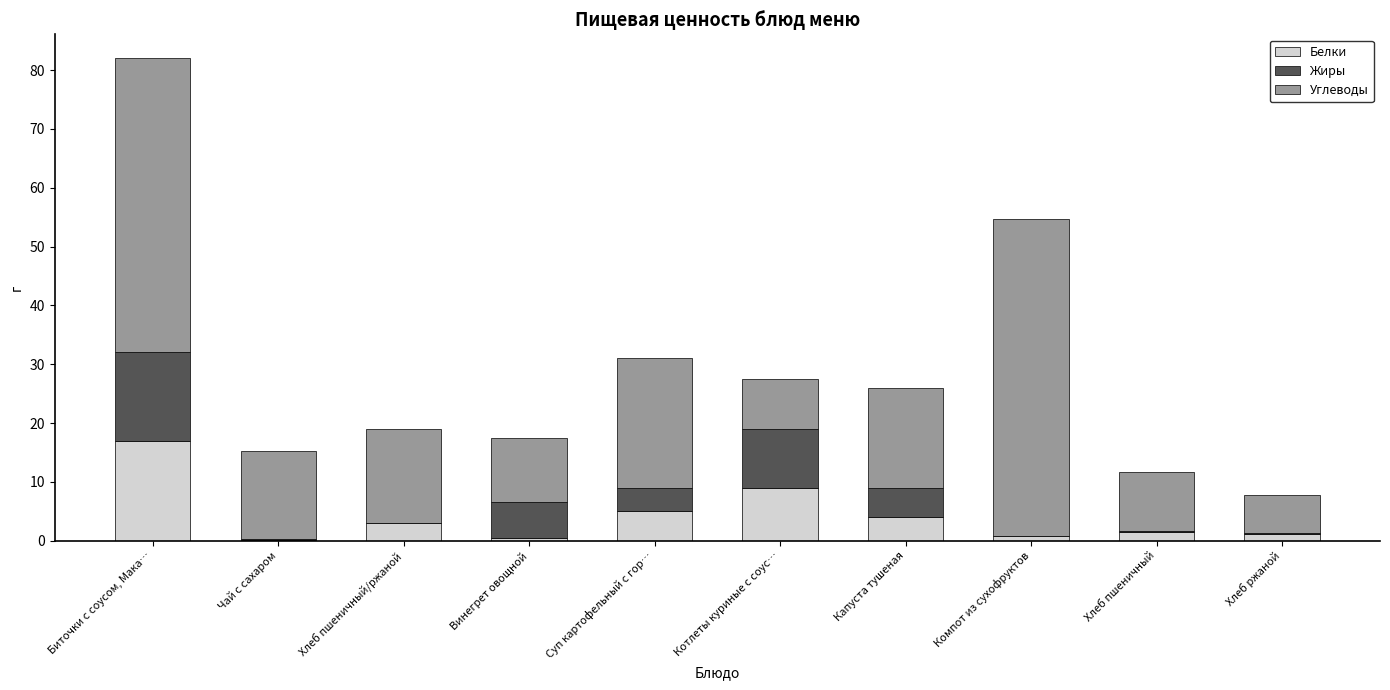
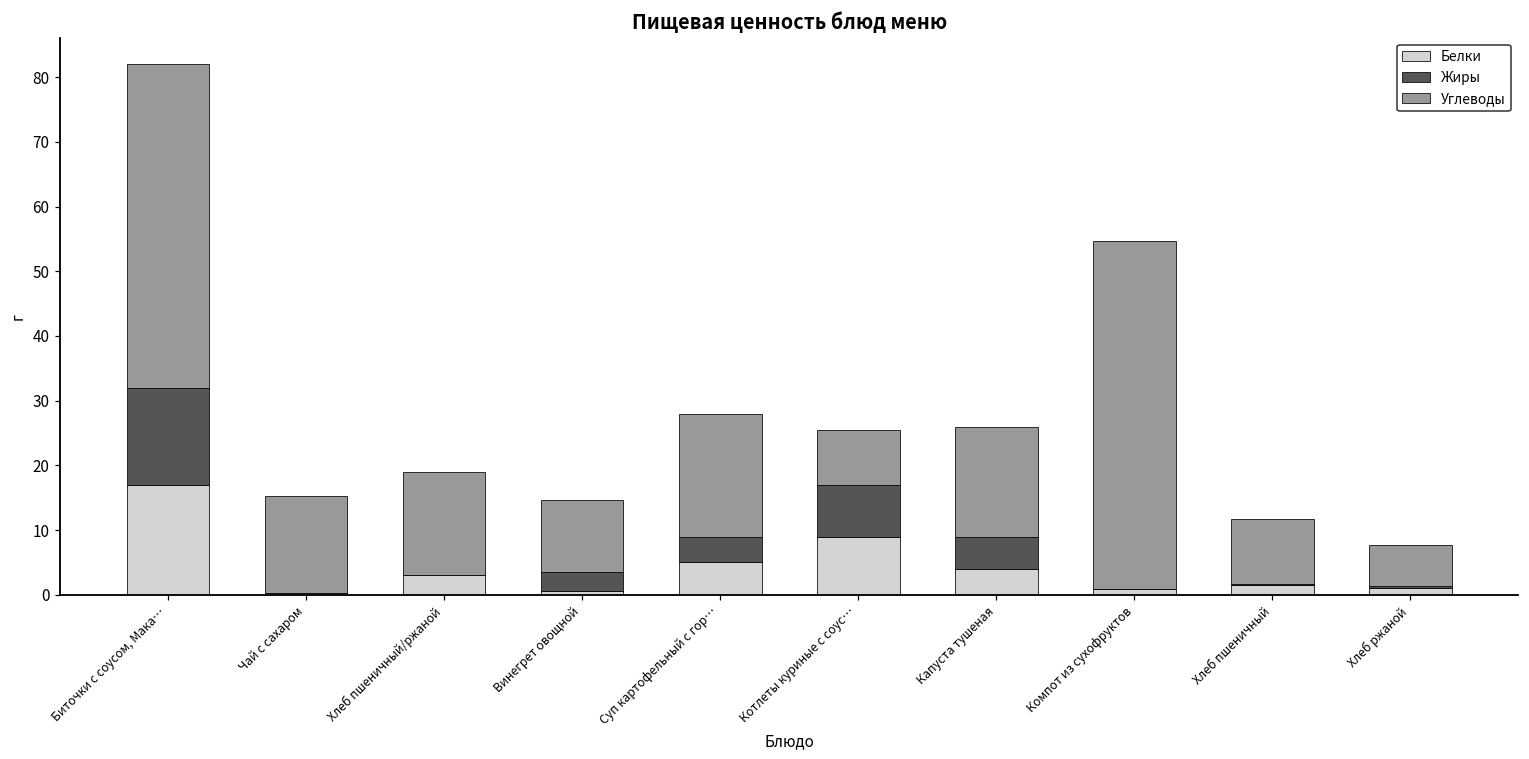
Жиры, Винегрет овощной: 6 -> 3
Углеводы, Суп картофельный с гор…: 22 -> 19
Жиры, Котлеты куриные с соус…: 10 -> 8
